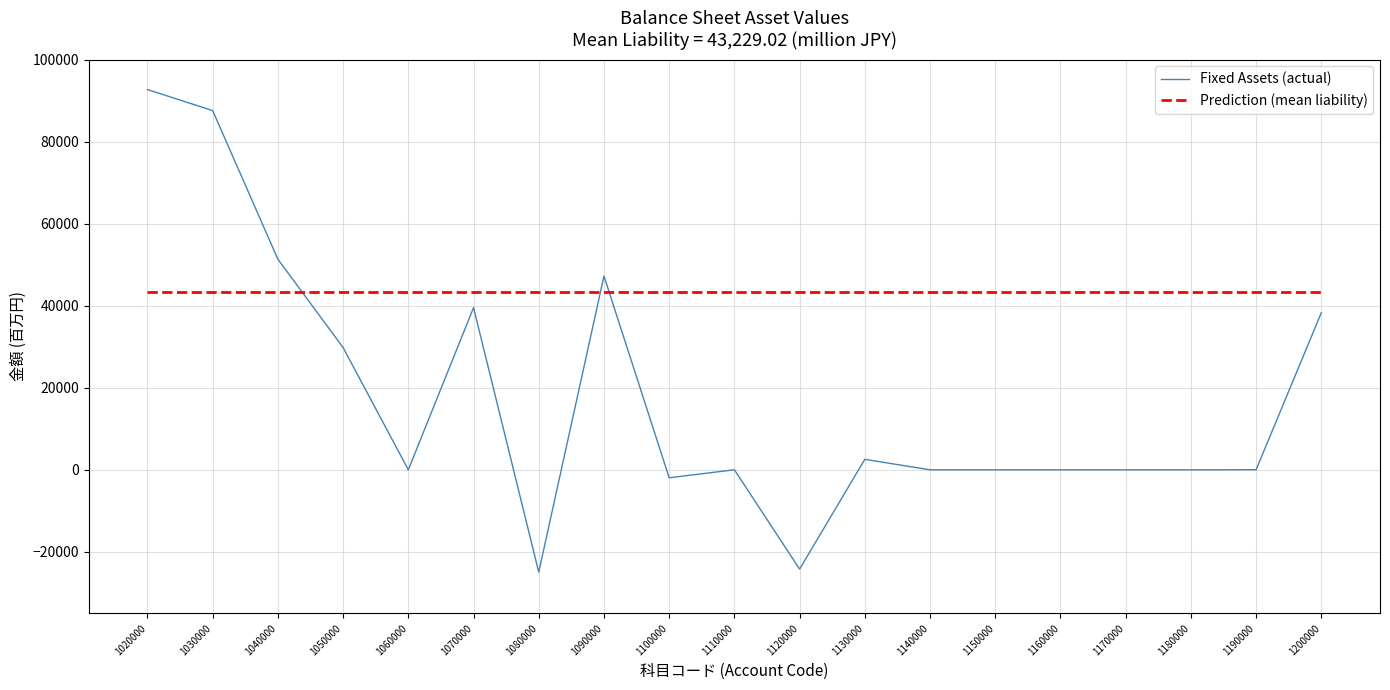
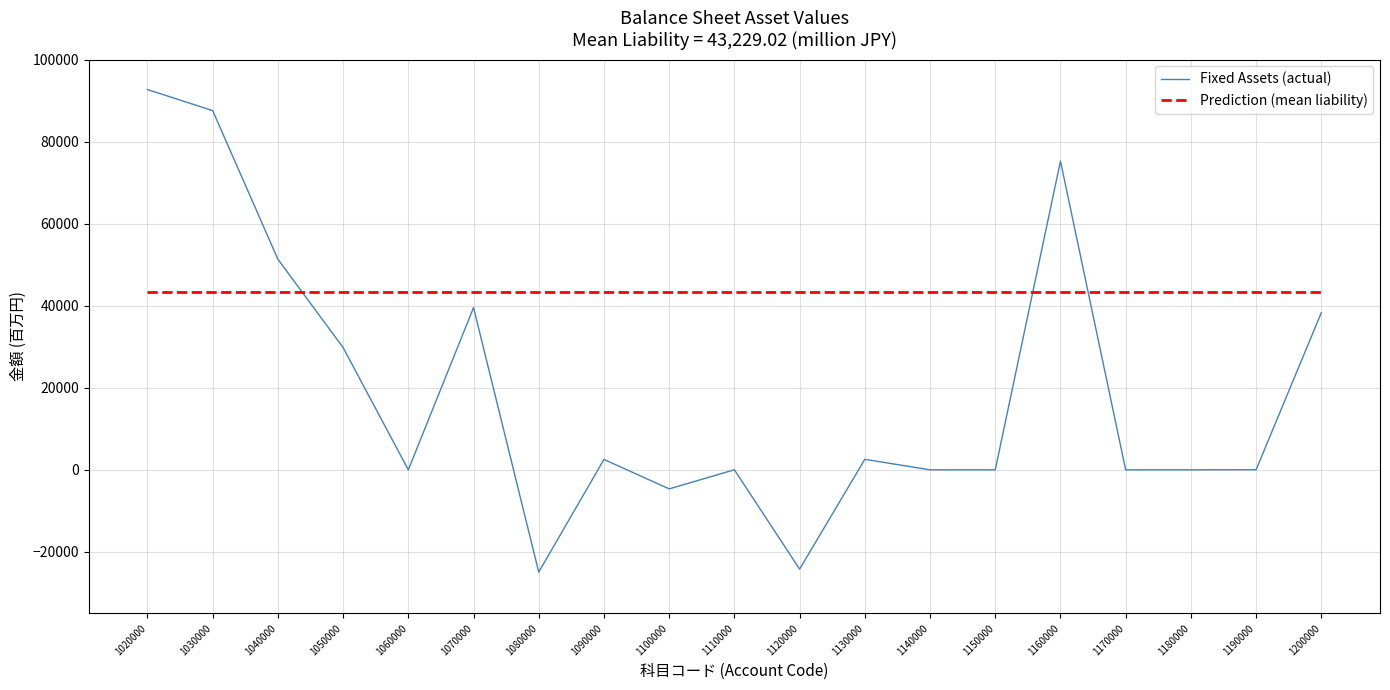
Fixed Assets (actual), 1090000: 47000 -> 3000
Fixed Assets (actual), 1100000: -2000 -> -5000
Fixed Assets (actual), 1160000: 0 -> 75000
